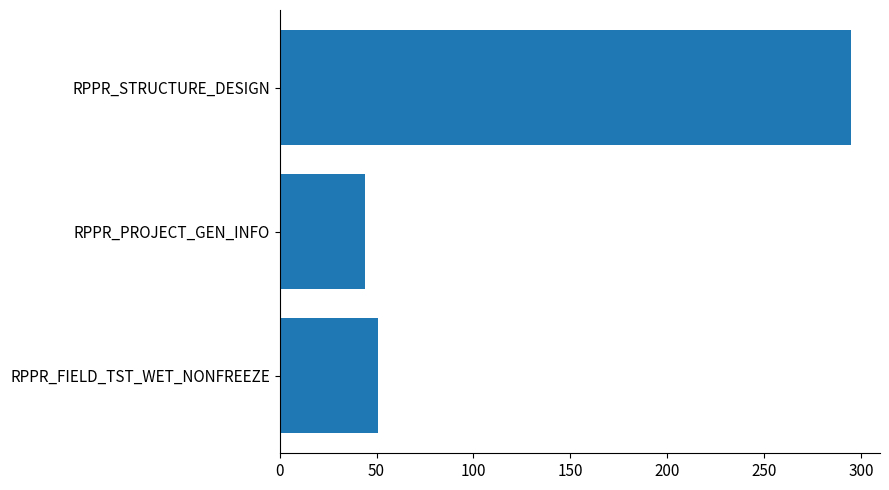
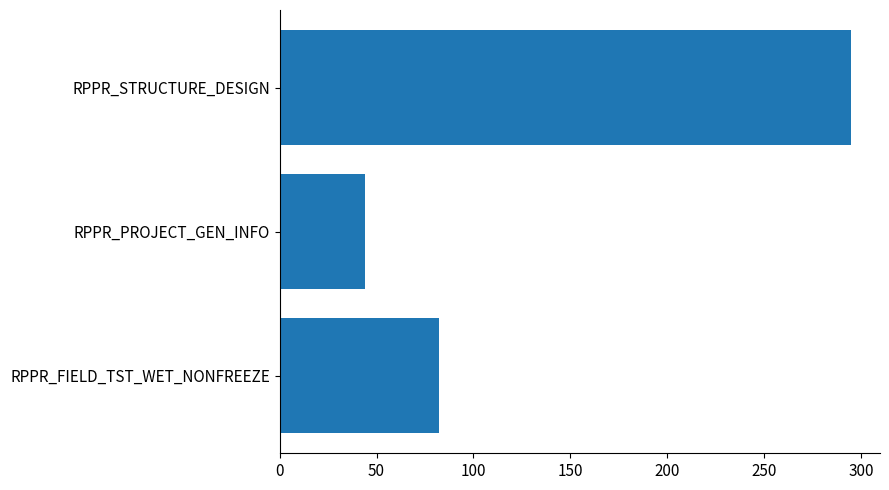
RPPR_FIELD_TST_WET_NONFREEZE: 51 -> 82
